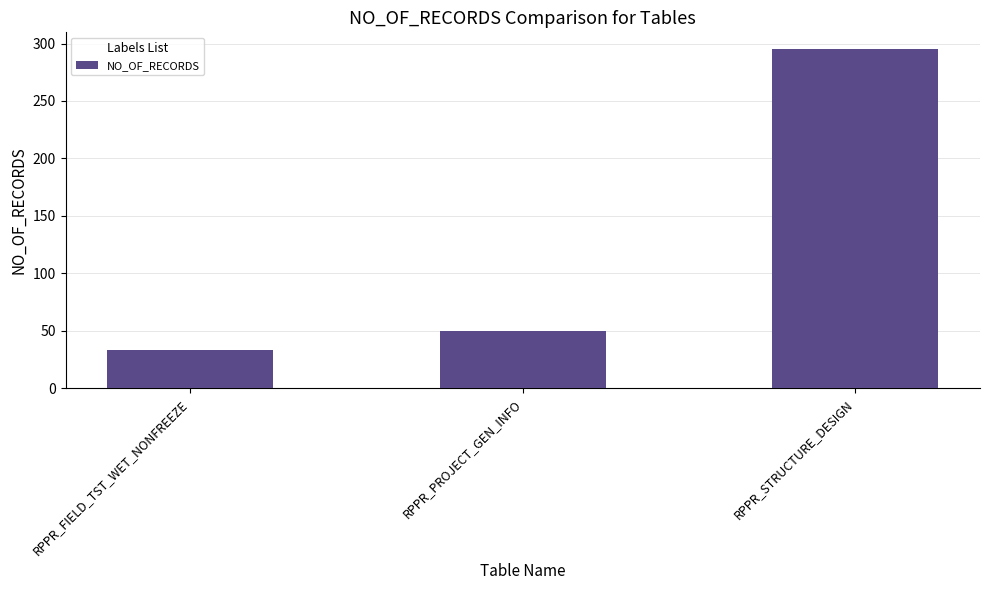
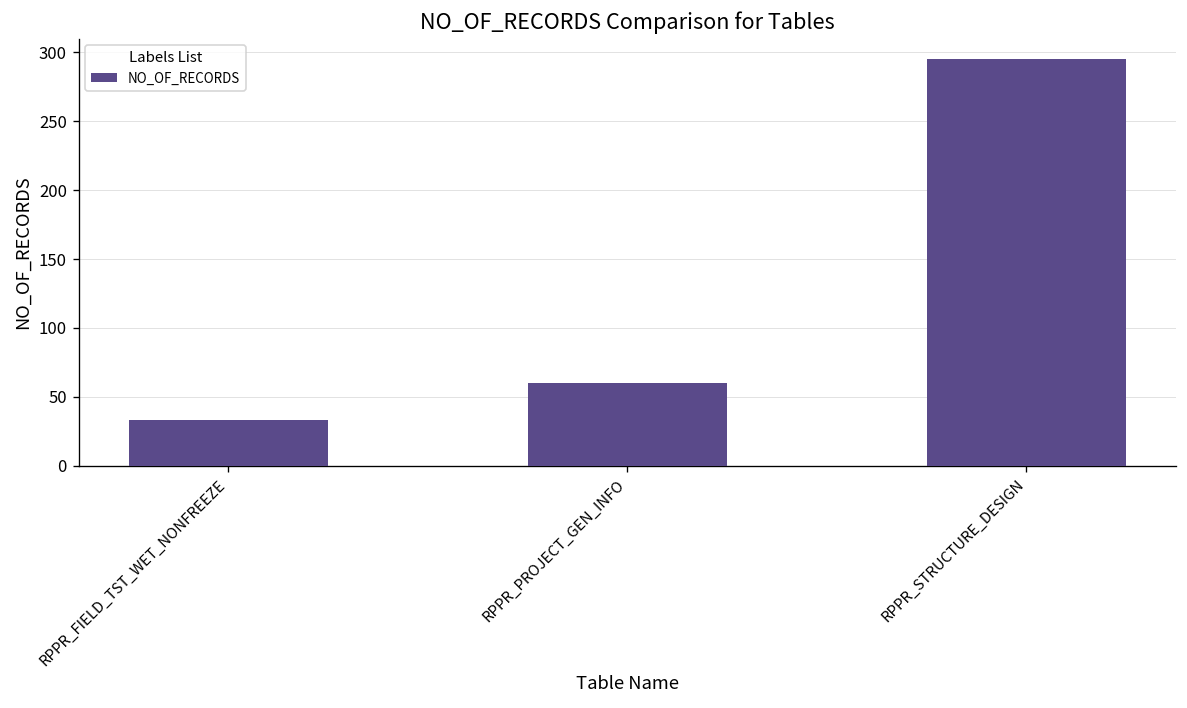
RPPR_PROJECT_GEN_INFO: 50 -> 60
